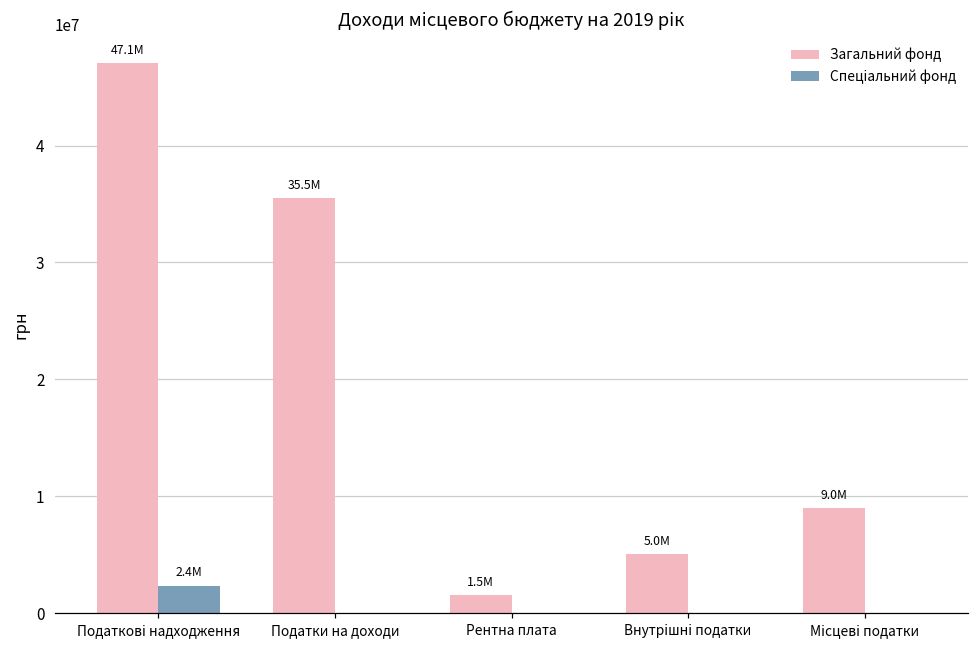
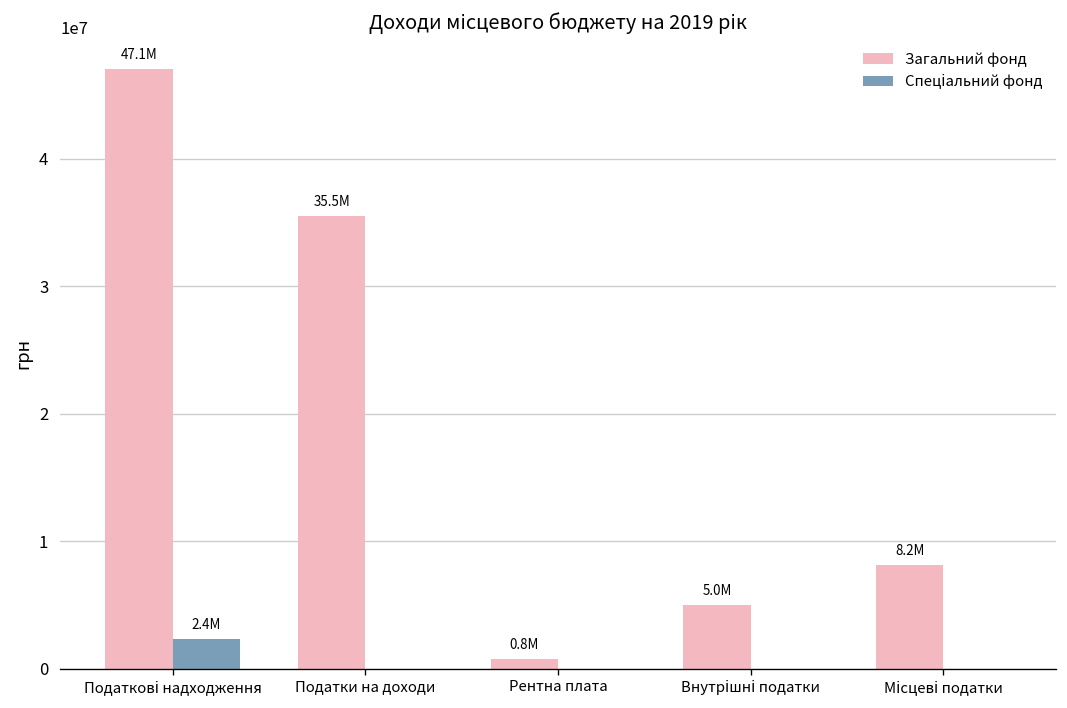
Загальний фонд, Рентна плата: 1.5M -> 0.8M
Загальний фонд, Місцеві податки: 9.0M -> 8.2M
